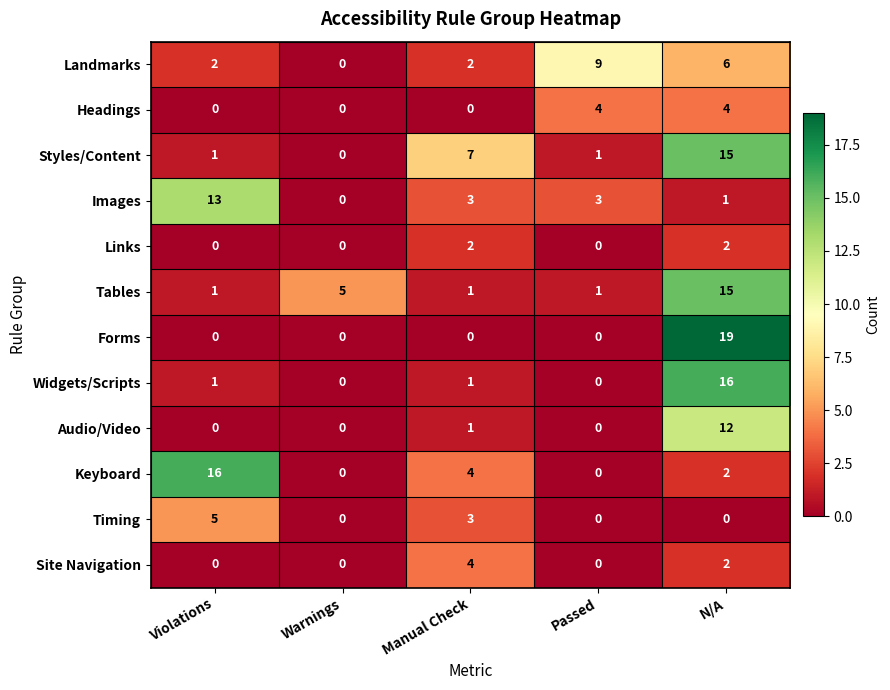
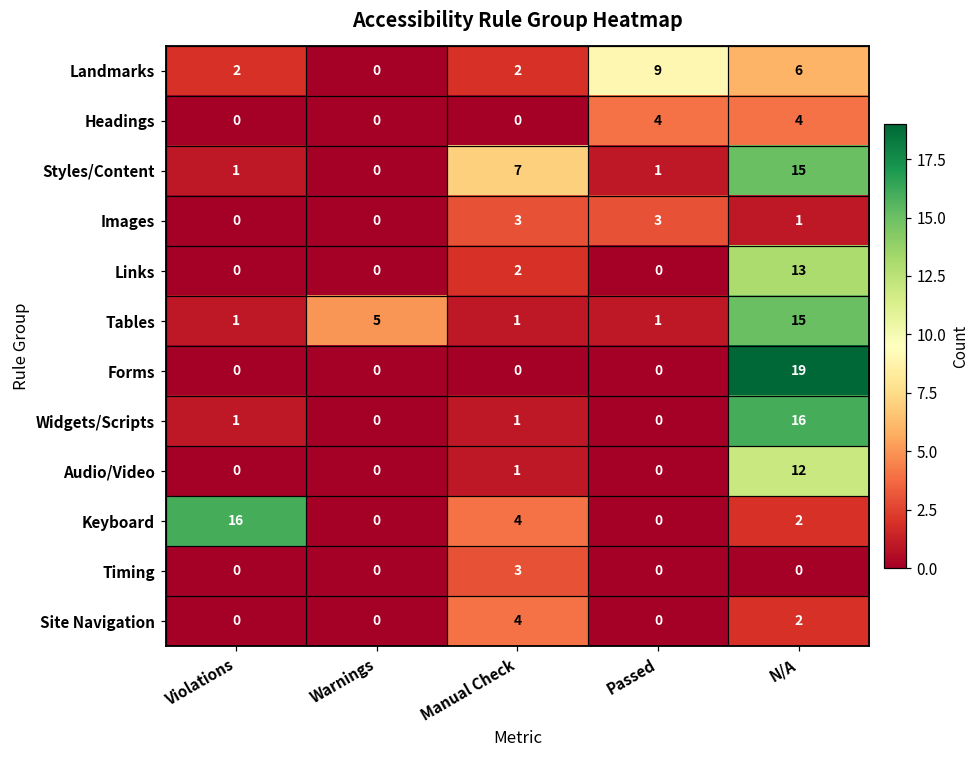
Images, Violations: 13 -> 0
Links, N/A: 2 -> 13
Timing, Violations: 5 -> 0
